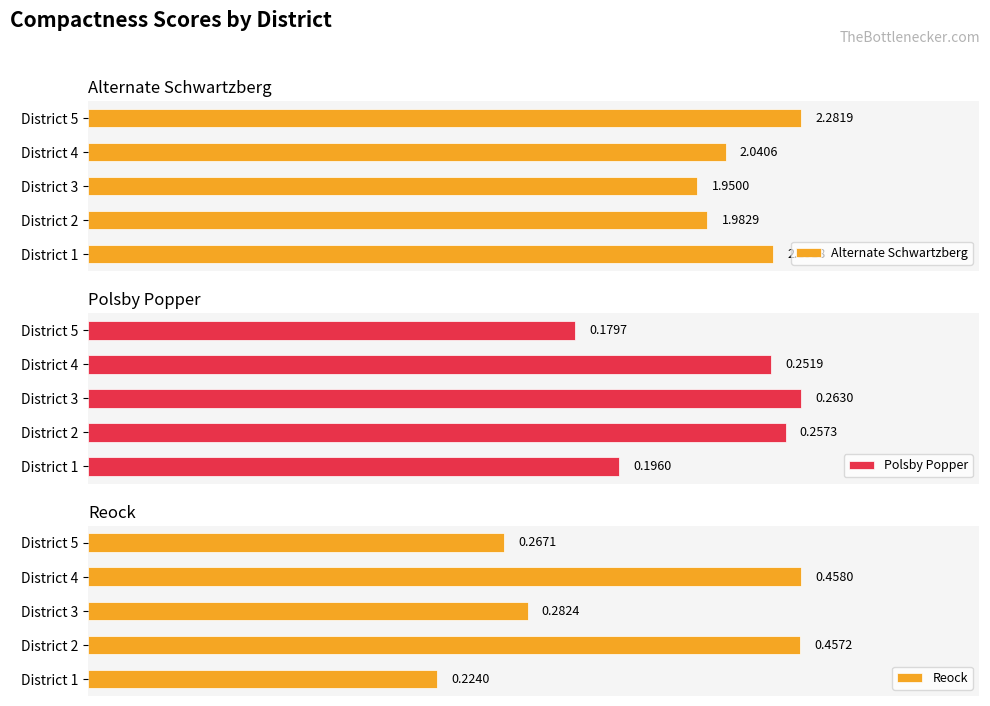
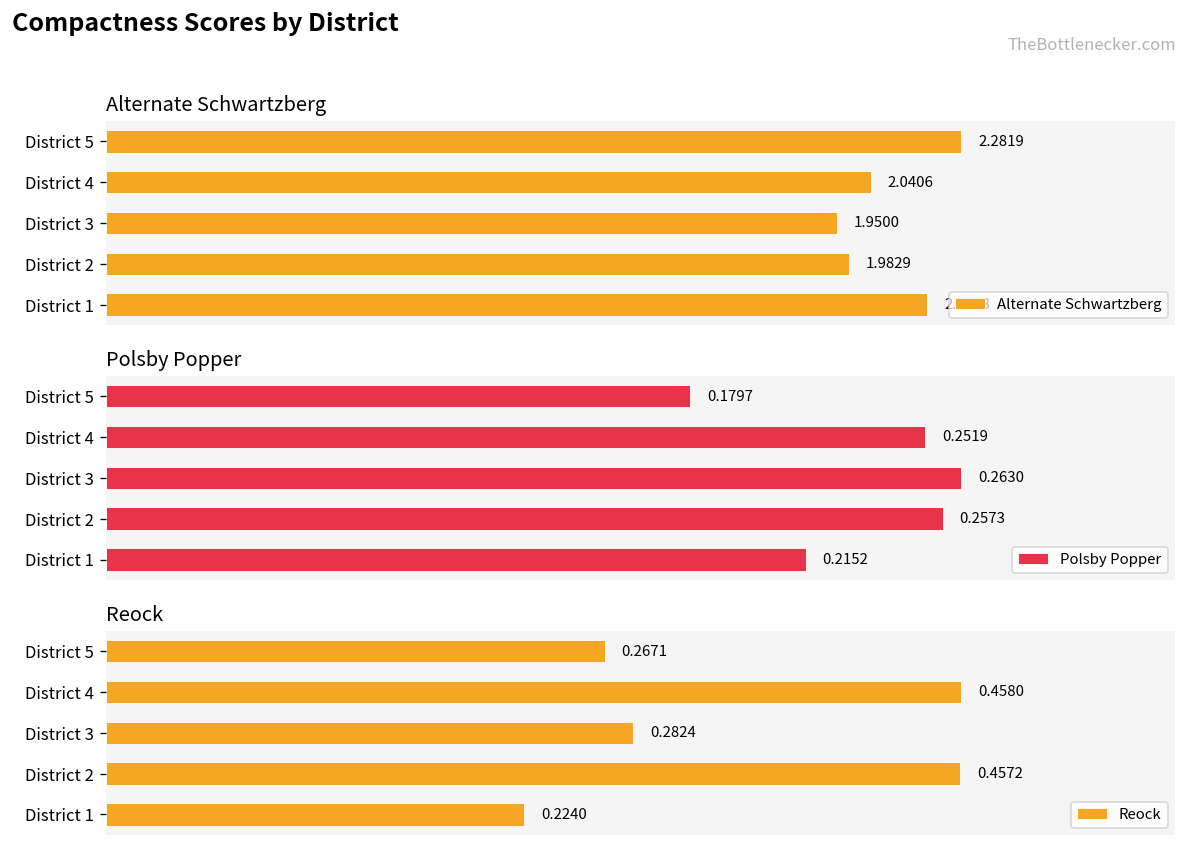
Polsby Popper, District 1: 0.1960 -> 0.2152
